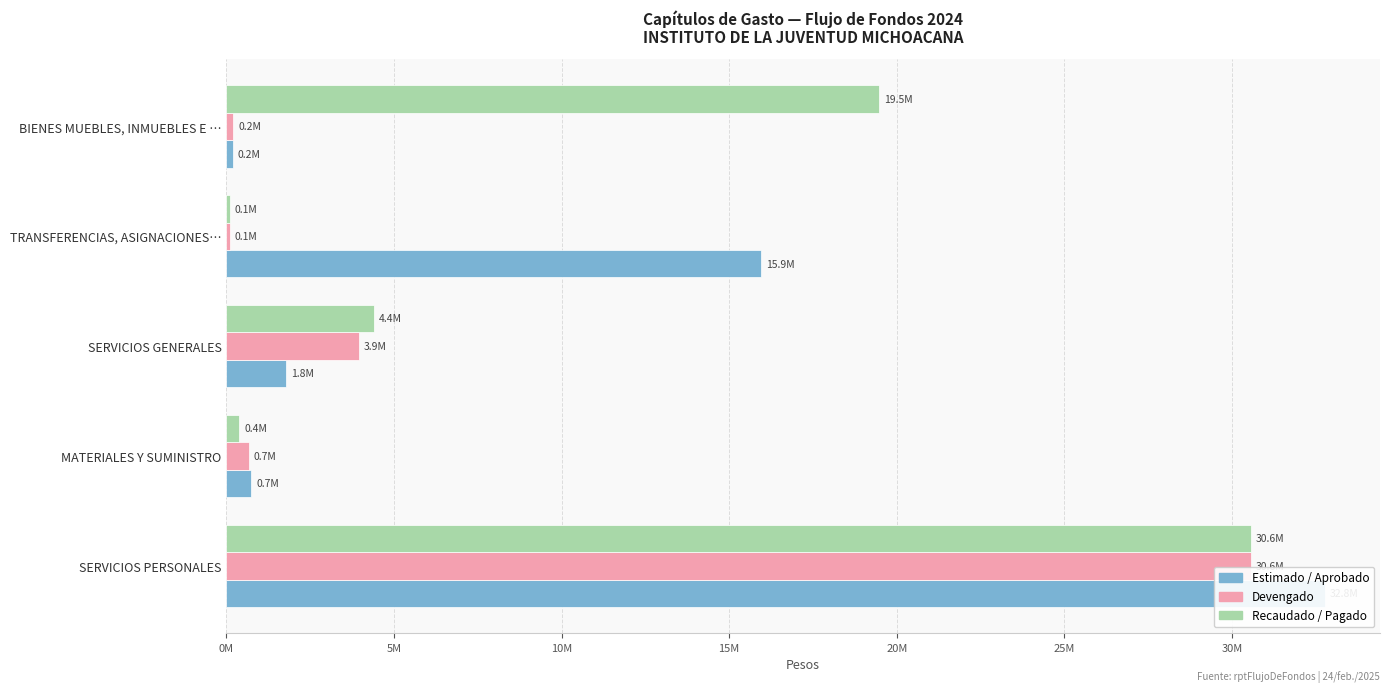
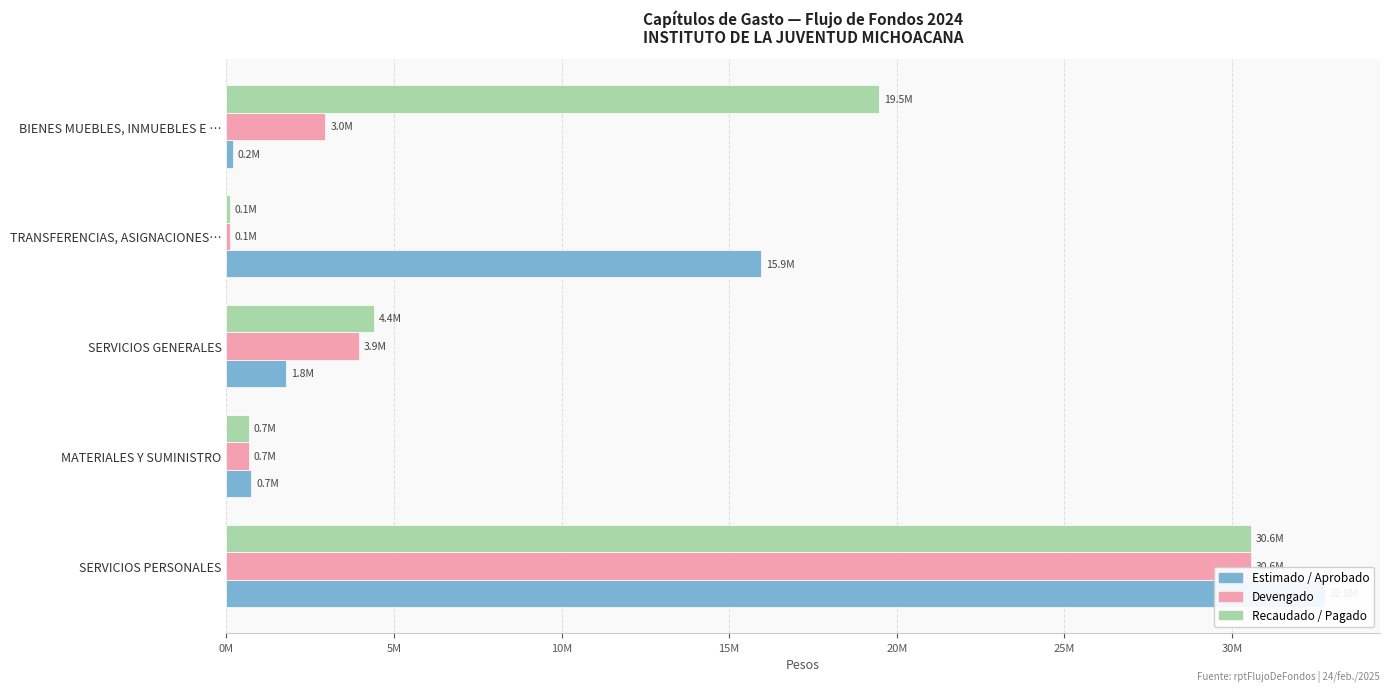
Devengado, BIENES MUEBLES, INMUEBLES E …: 0.2M -> 3.0M
Recaudado / Pagado, MATERIALES Y SUMINISTRO: 0.4M -> 0.7M
